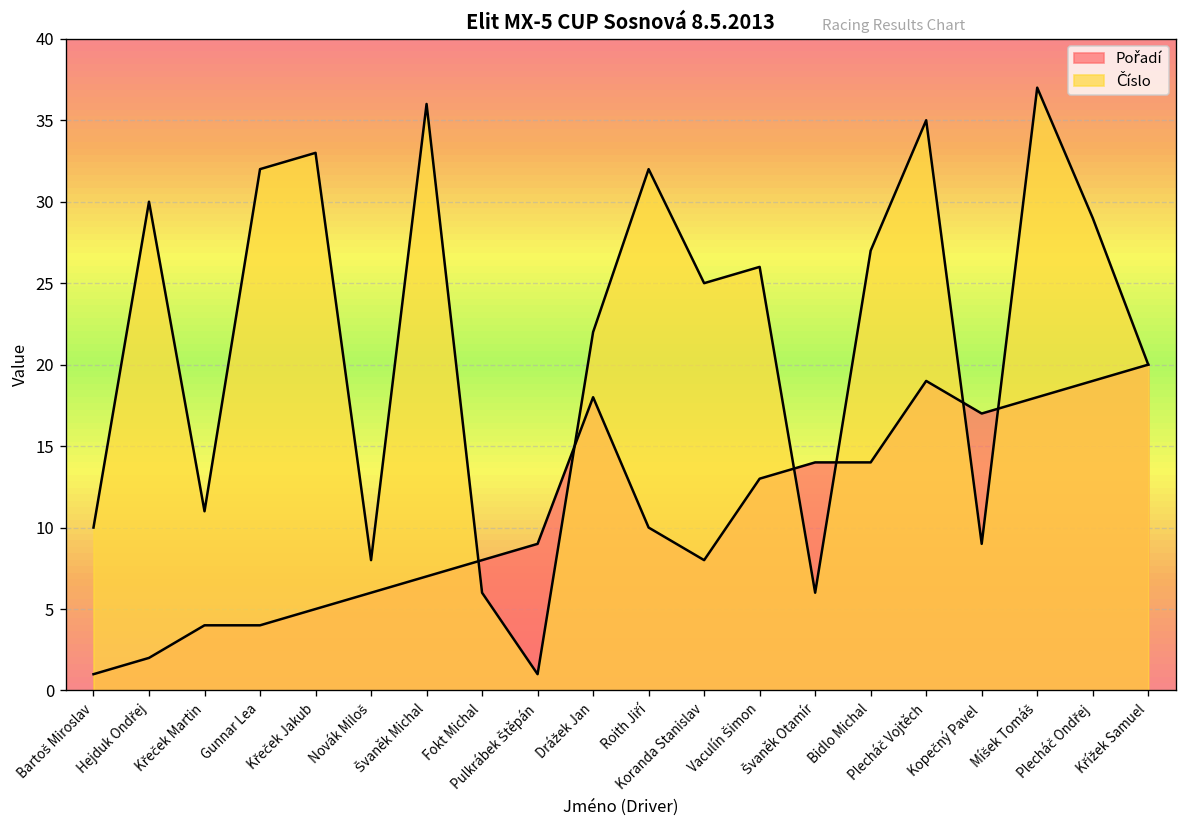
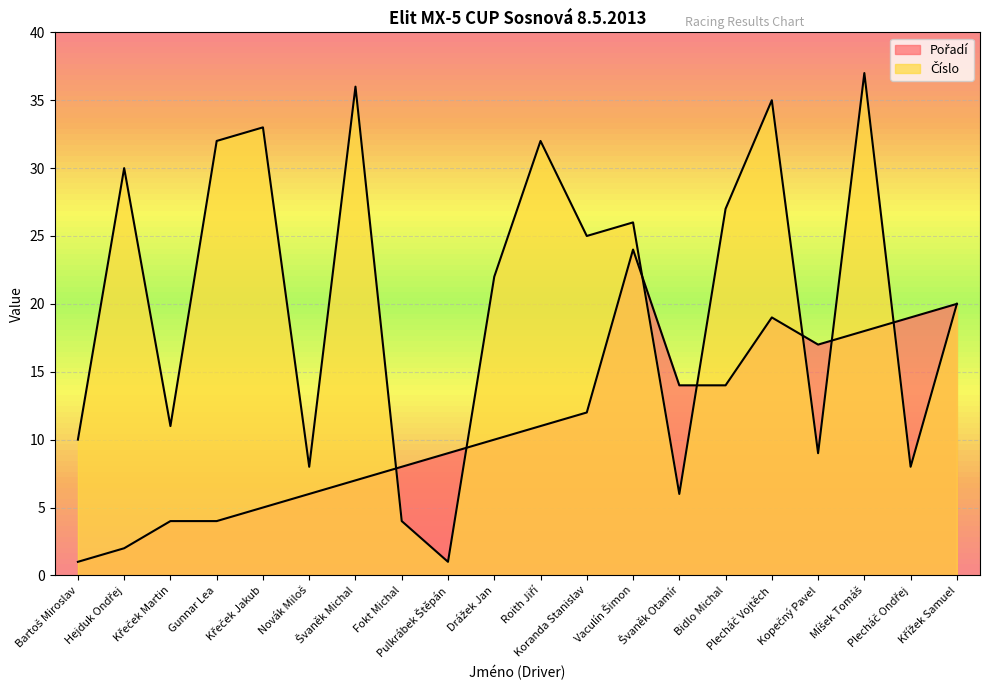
Číslo, Fokt Michal: 6 -> 4
Pořadí, Drážek Jan: 18 -> 10
Pořadí, Roith Jiří: 10 -> 11
Pořadí, Koranda Stanislav: 8 -> 12
Pořadí, Vaculín Šimon: 13 -> 24
Číslo, Plecháč Ondřej: 29 -> 8
